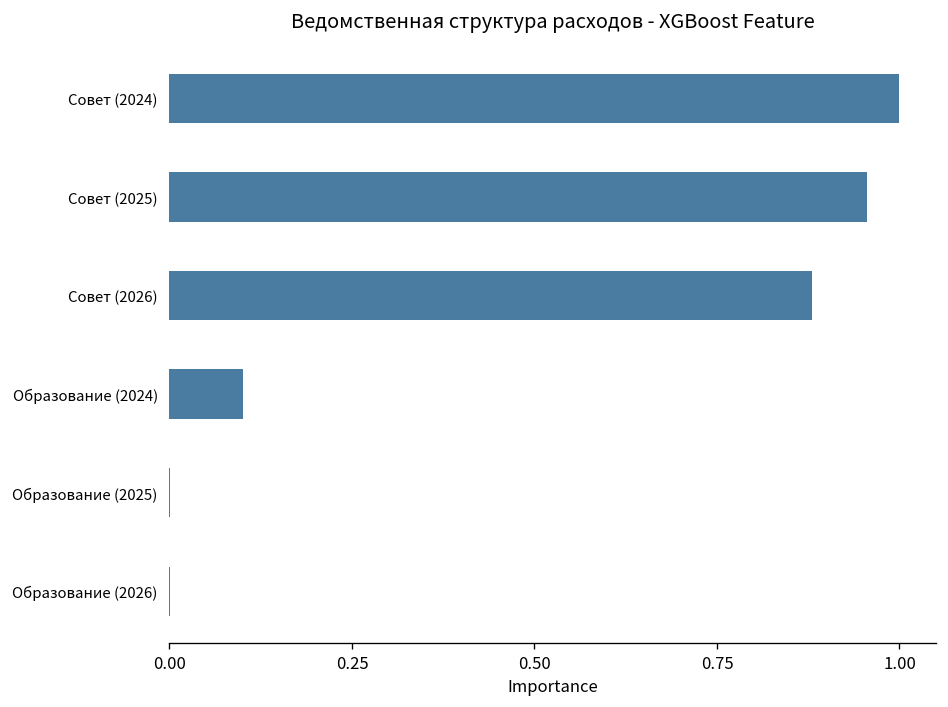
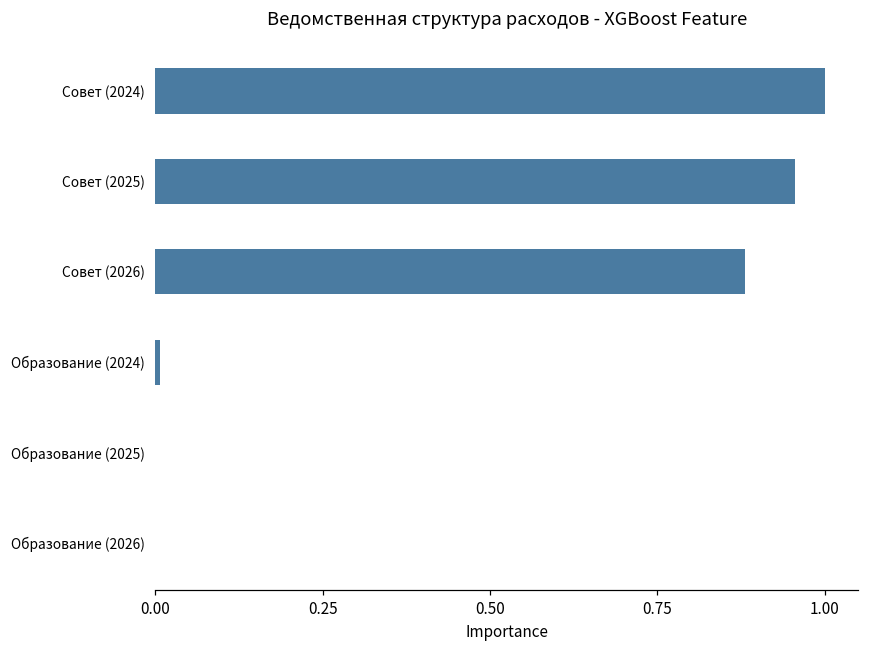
Образование (2024): 0.10 -> 0.01
